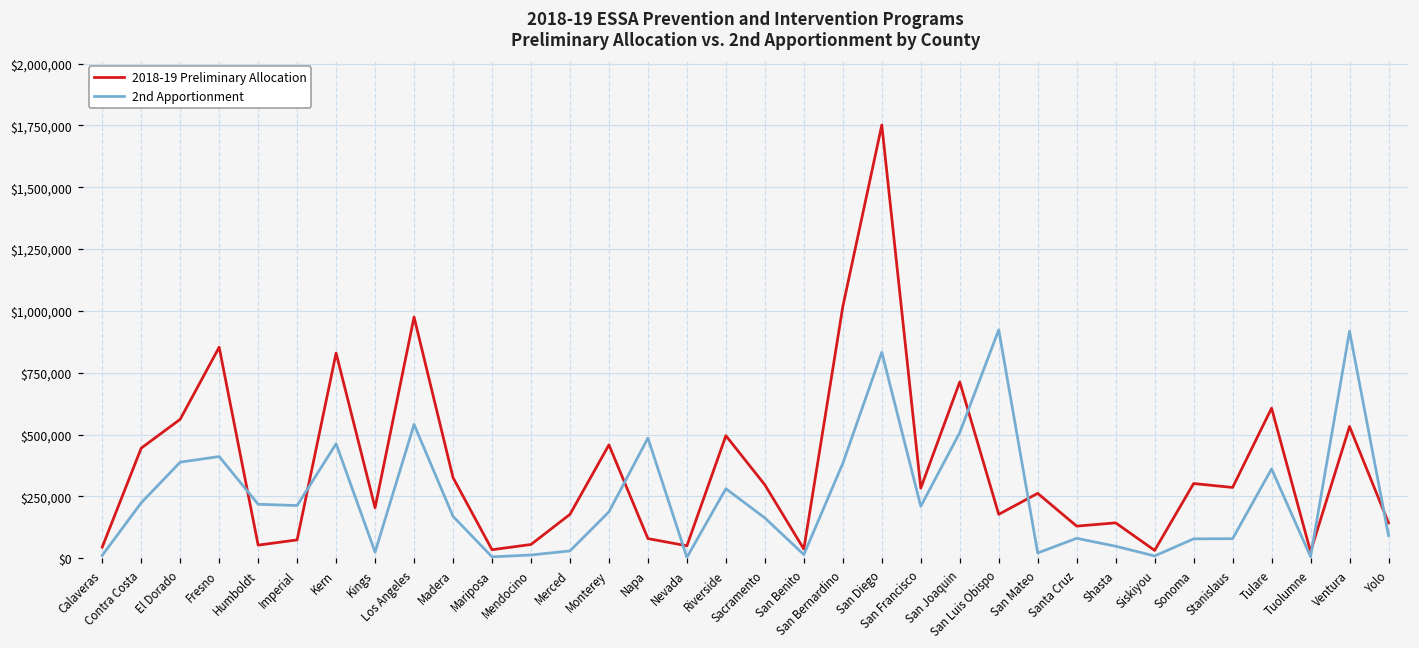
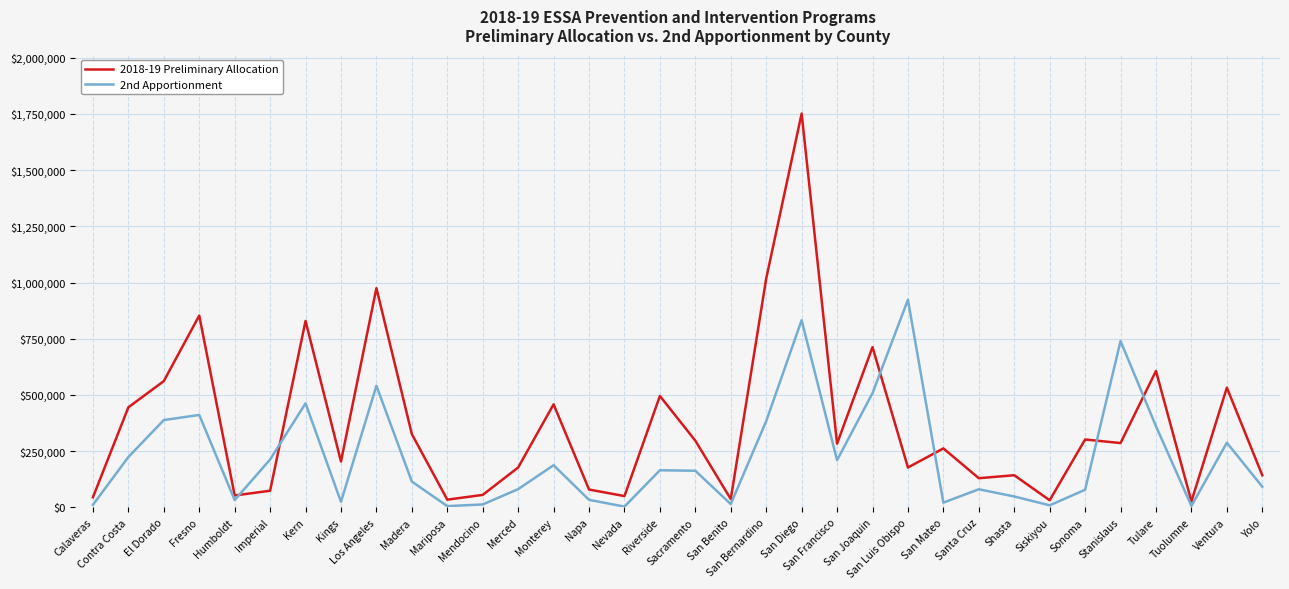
2nd Apportionment, Humboldt: $220,000 -> $30,000
2nd Apportionment, Madera: $170,000 -> $110,000
2nd Apportionment, Merced: $30,000 -> $80,000
2nd Apportionment, Napa: $490,000 -> $30,000
2nd Apportionment, Riverside: $280,000 -> $170,000
2nd Apportionment, Stanislaus: $80,000 -> $740,000
2nd Apportionment, Ventura: $920,000 -> $290,000
